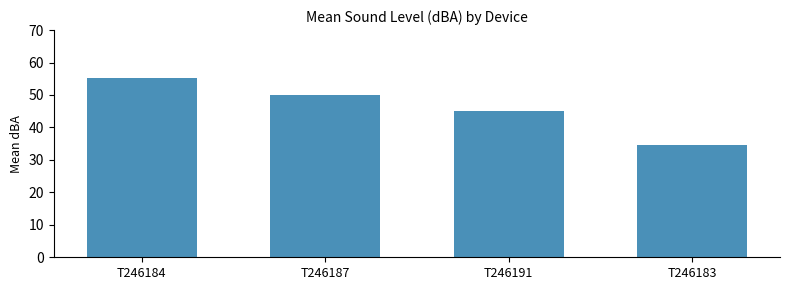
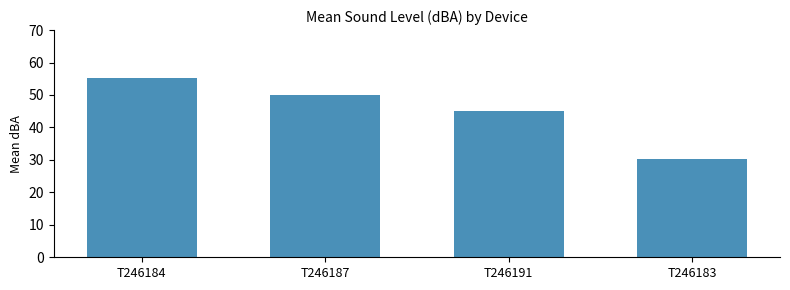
T246183: 35 -> 30
